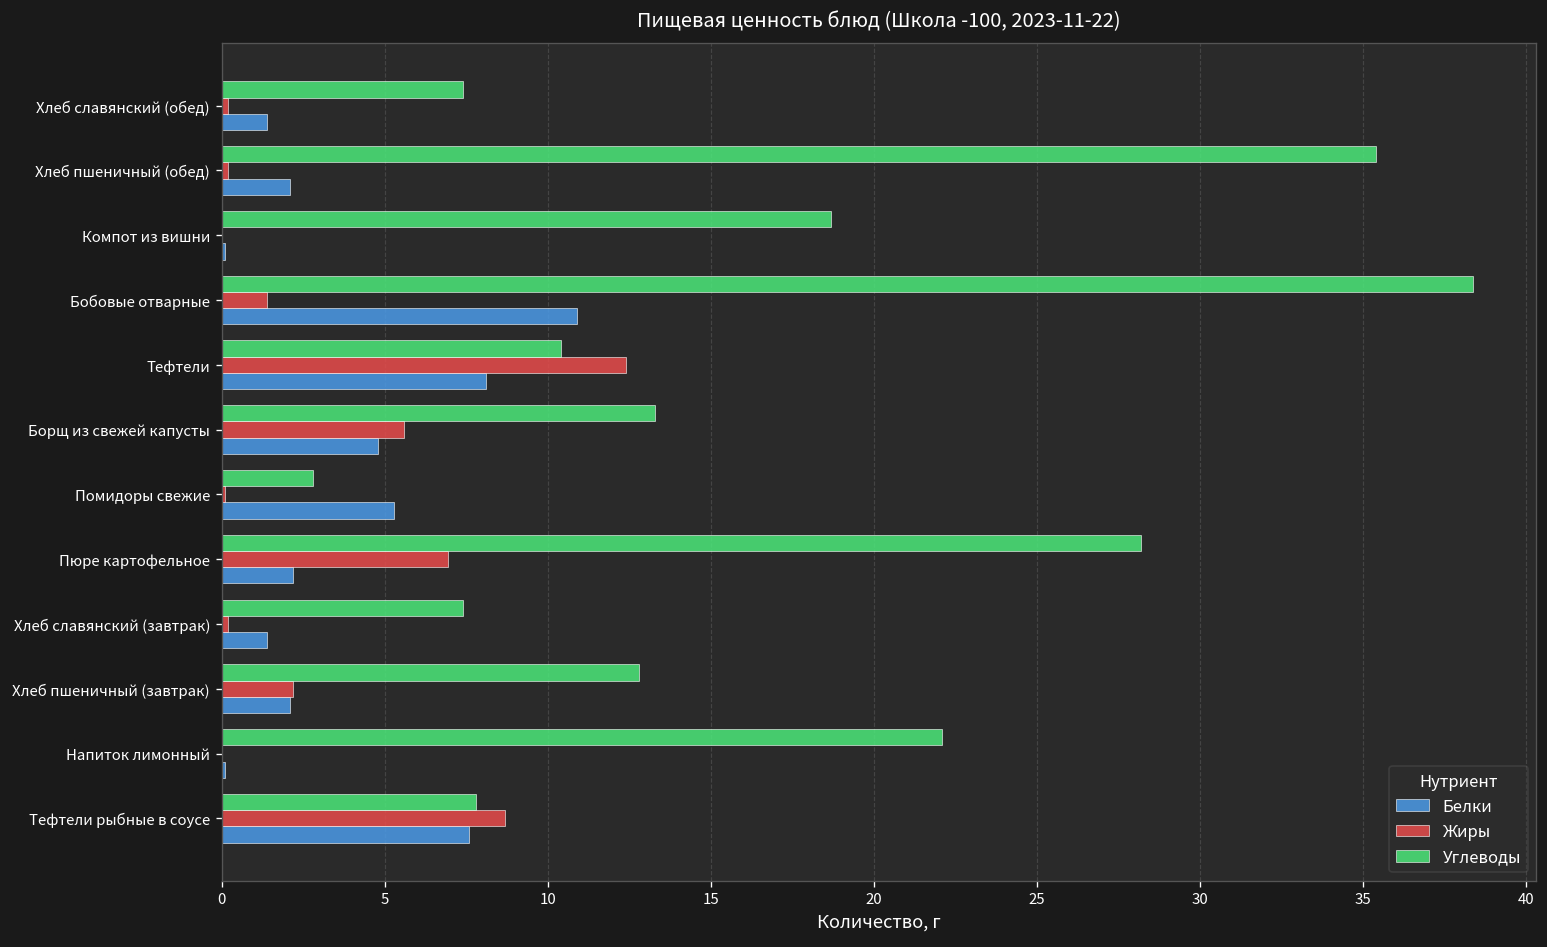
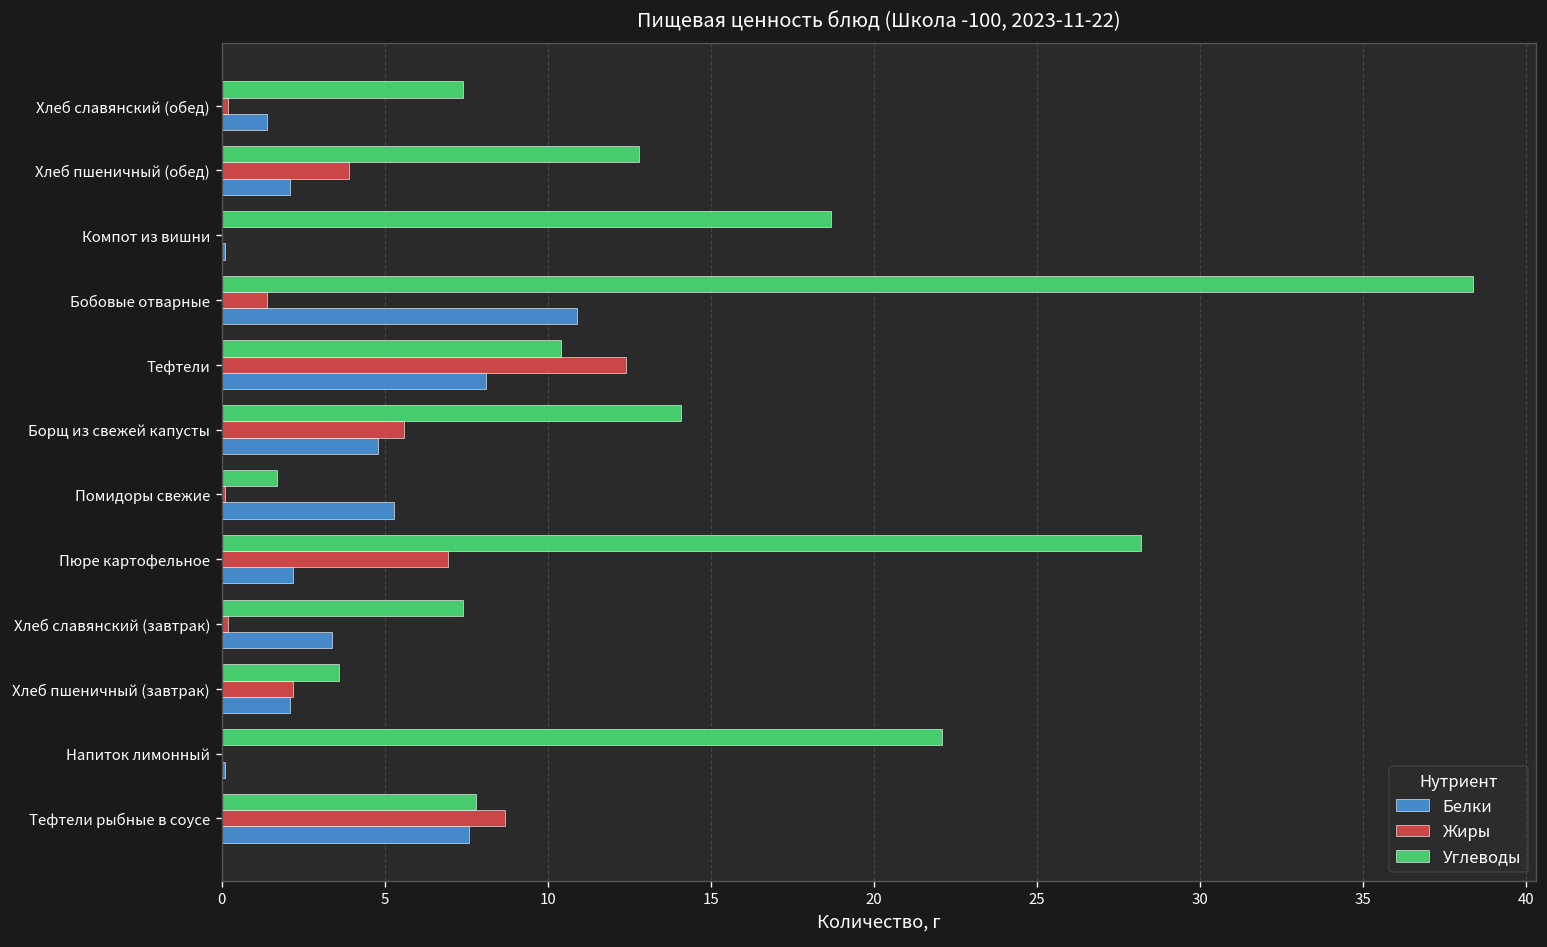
Углеводы, Хлеб пшеничный (обед): 35.4 -> 12.8
Жиры, Хлеб пшеничный (обед): 0.2 -> 3.9
Углеводы, Борщ из свежей капусты: 13.3 -> 14.1
Углеводы, Помидоры свежие: 2.8 -> 1.7
Белки, Хлеб славянский (завтрак): 1.4 -> 3.4
Углеводы, Хлеб пшеничный (завтрак): 12.8 -> 3.6
